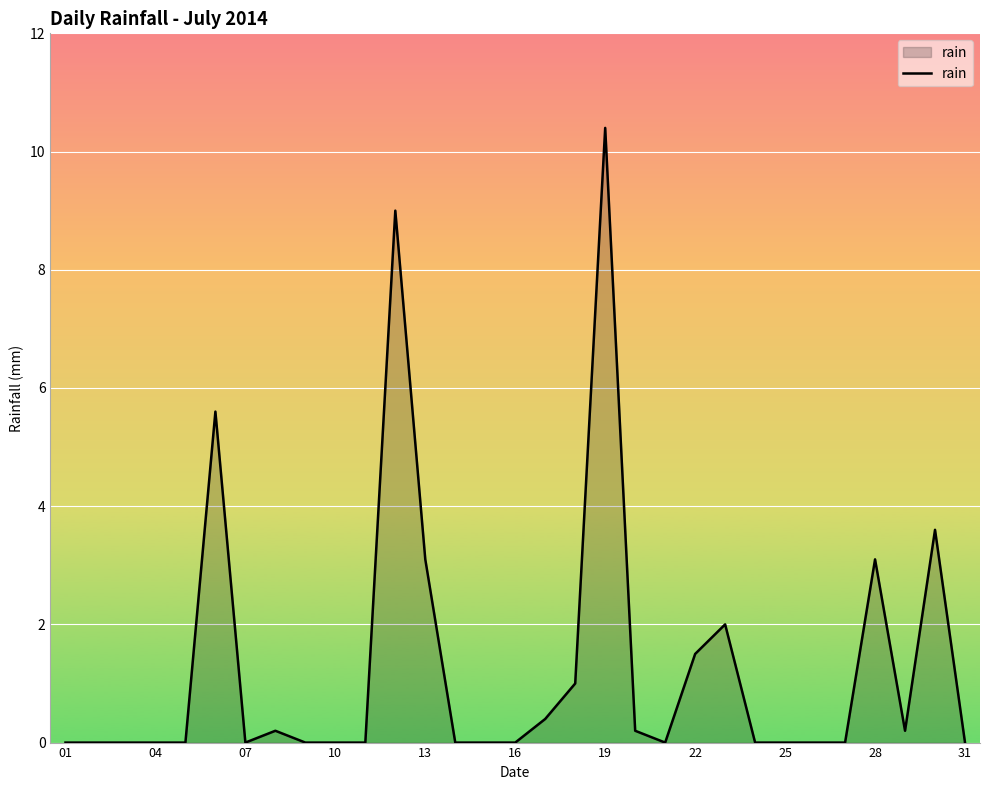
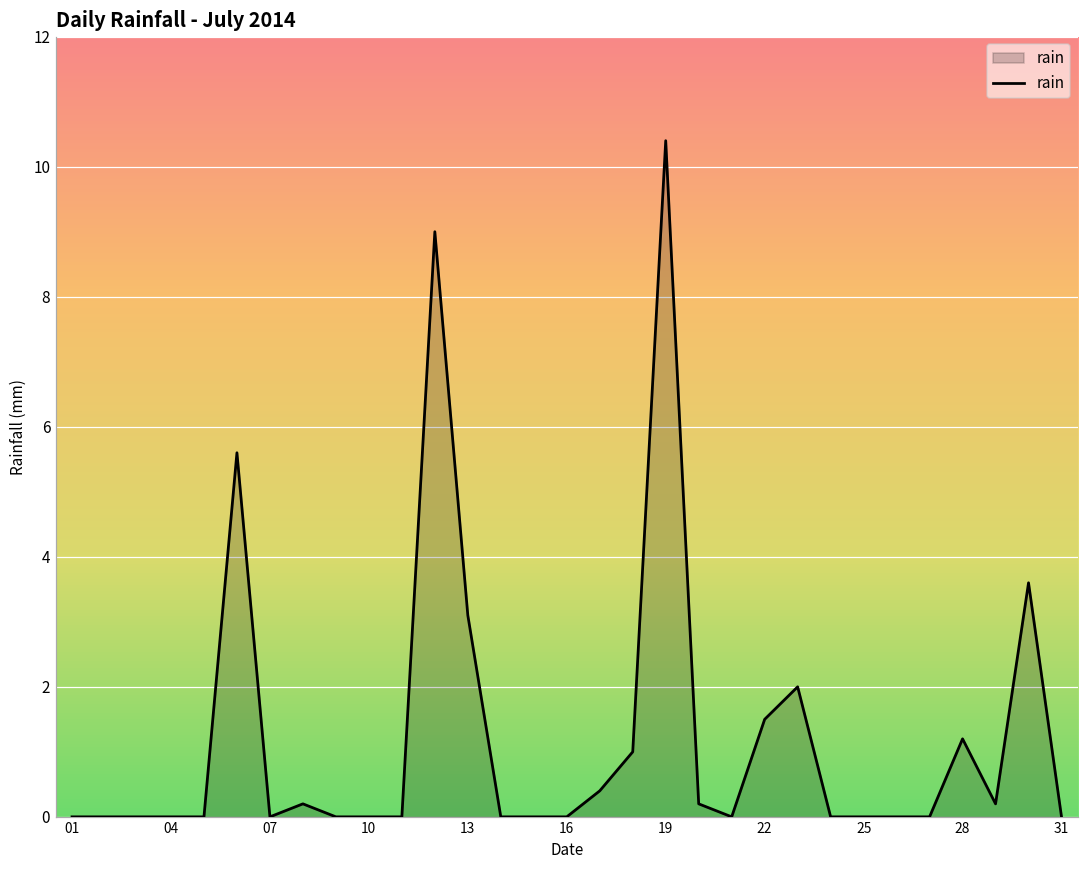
28: 3.1 -> 1.2
